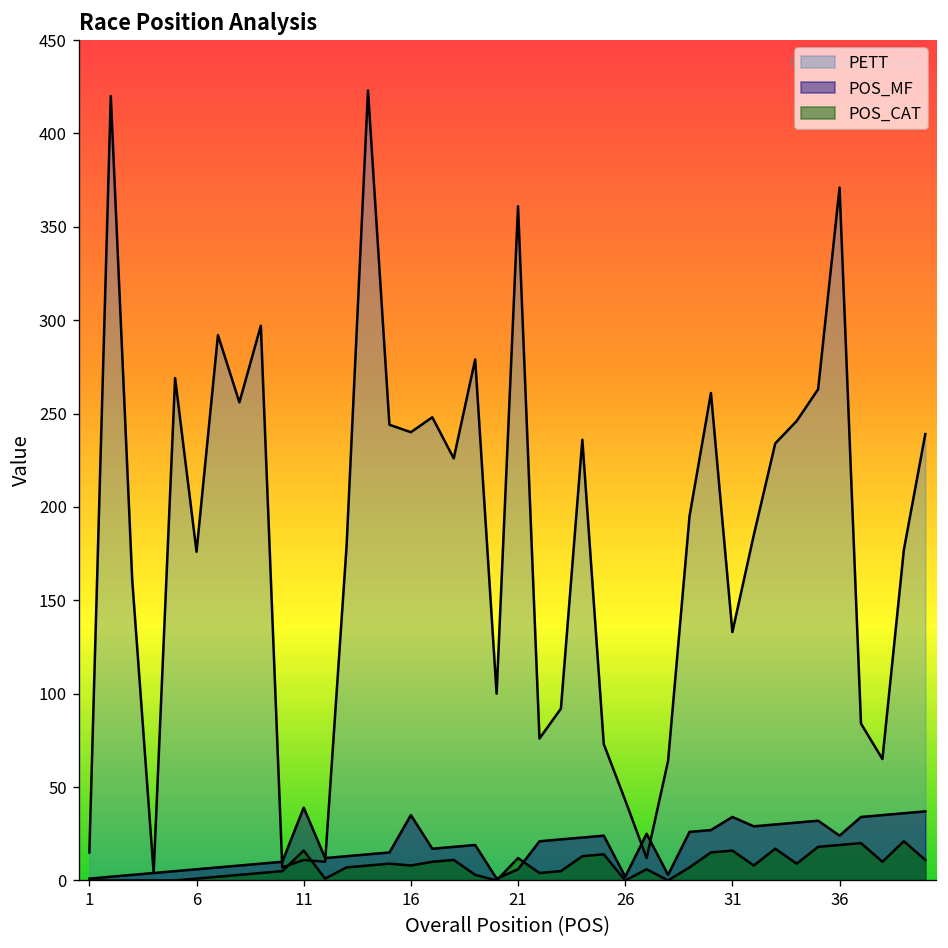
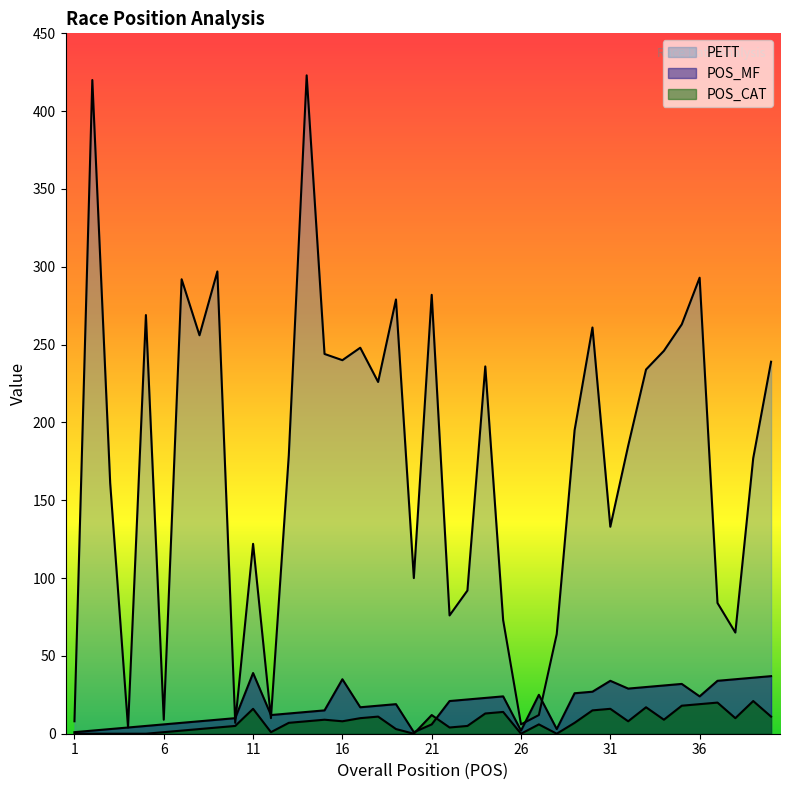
PETT, 1: 15 -> 8
PETT, 6: 176 -> 9
PETT, 11: 11 -> 122
PETT, 21: 361 -> 282
PETT, 26: 43 -> 6
PETT, 36: 371 -> 293
